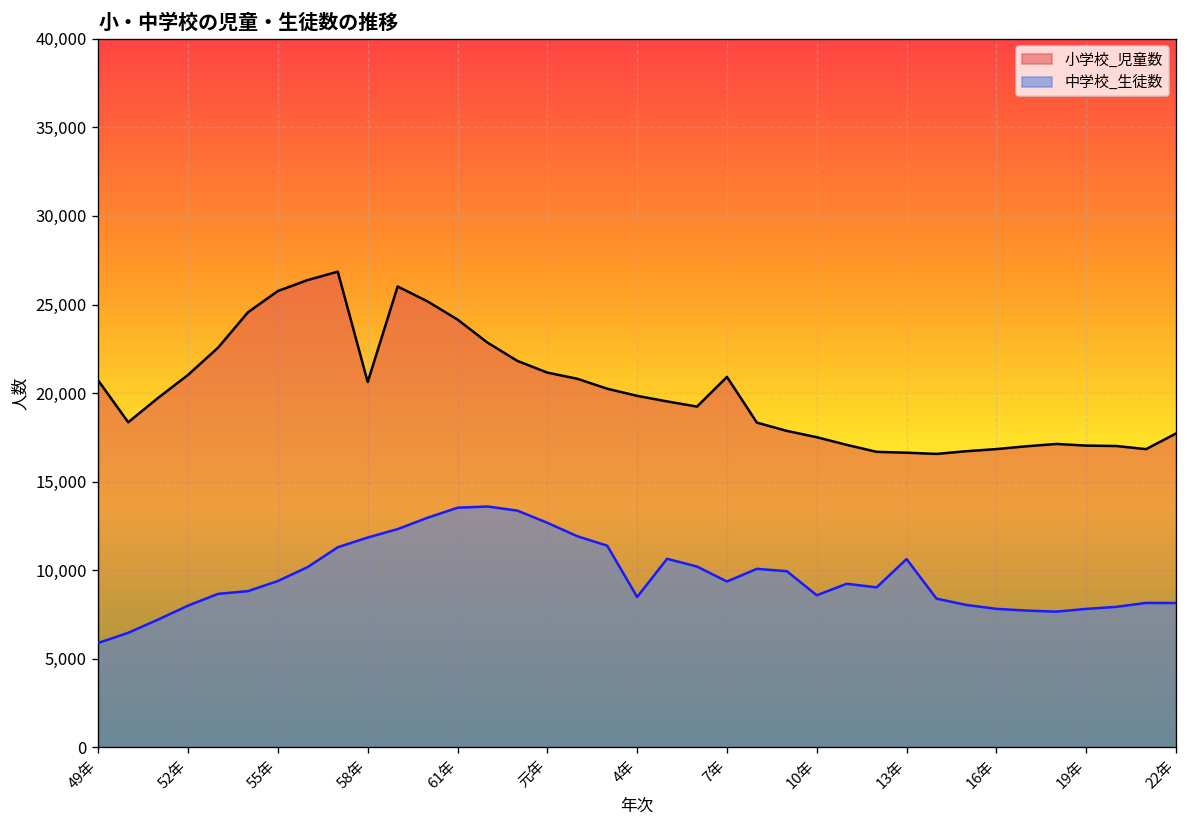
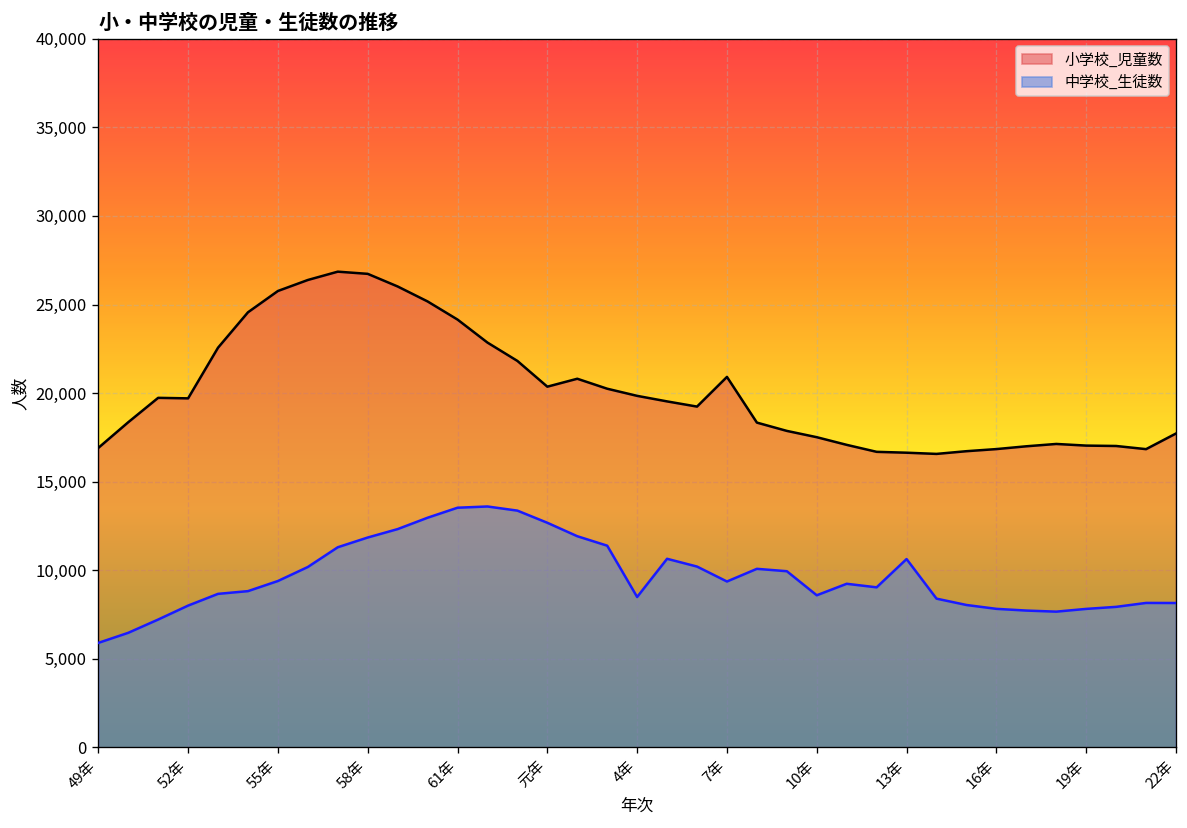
小学校_児童数, 49年: 20,700 -> 16,900
小学校_児童数, 52年: 21,000 -> 19,700
小学校_児童数, 58年: 20,600 -> 26,700
小学校_児童数, 元年: 21,200 -> 20,400
